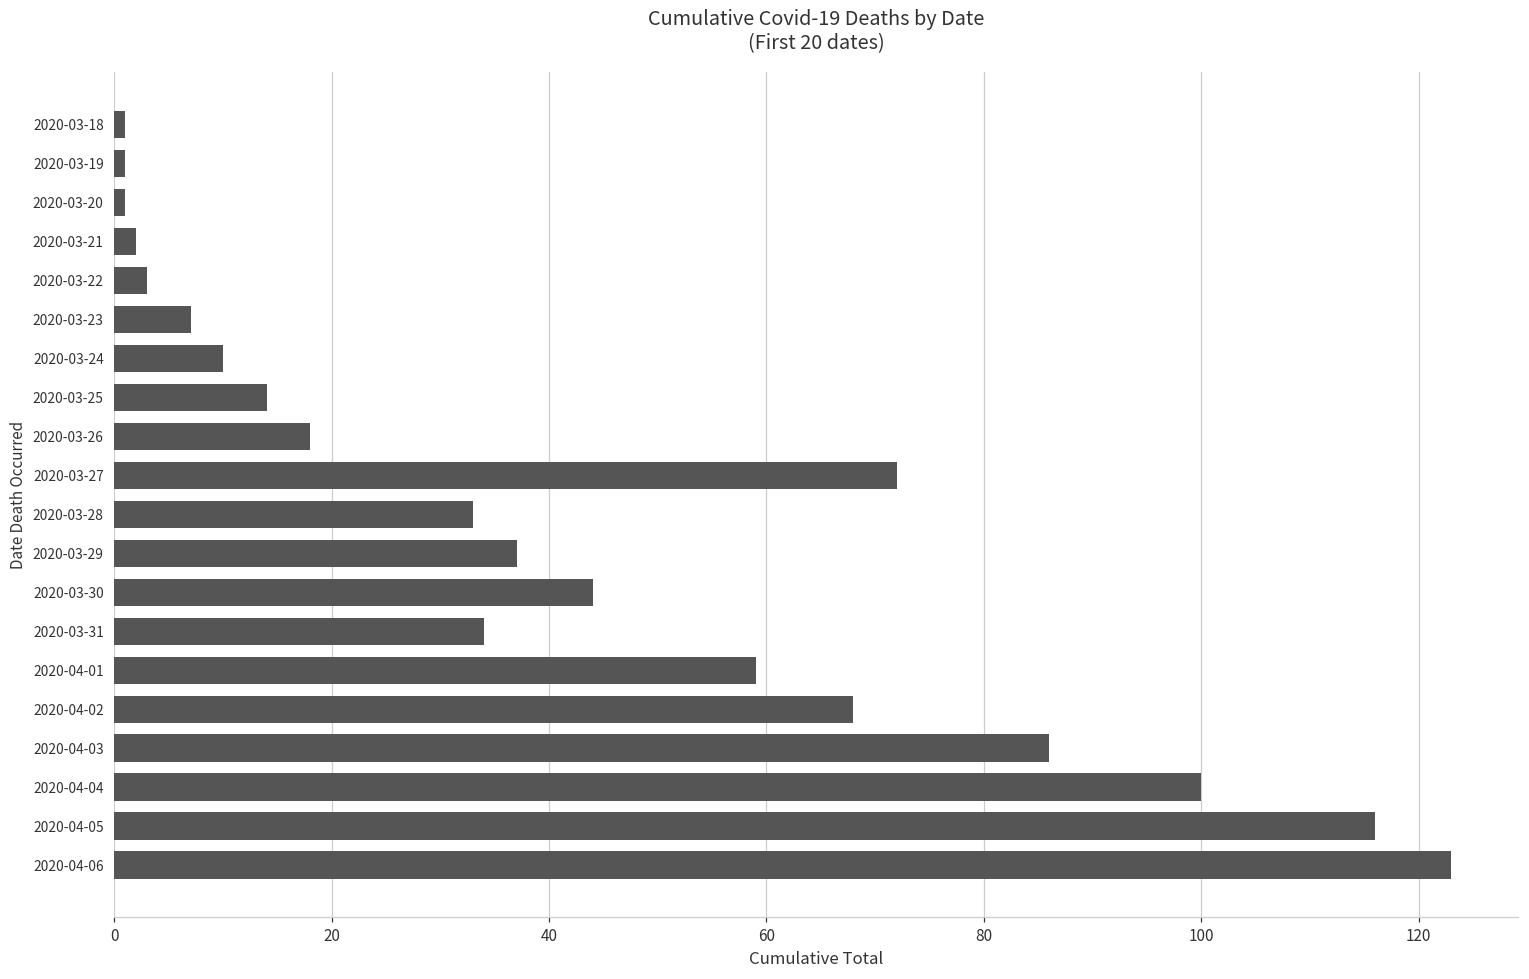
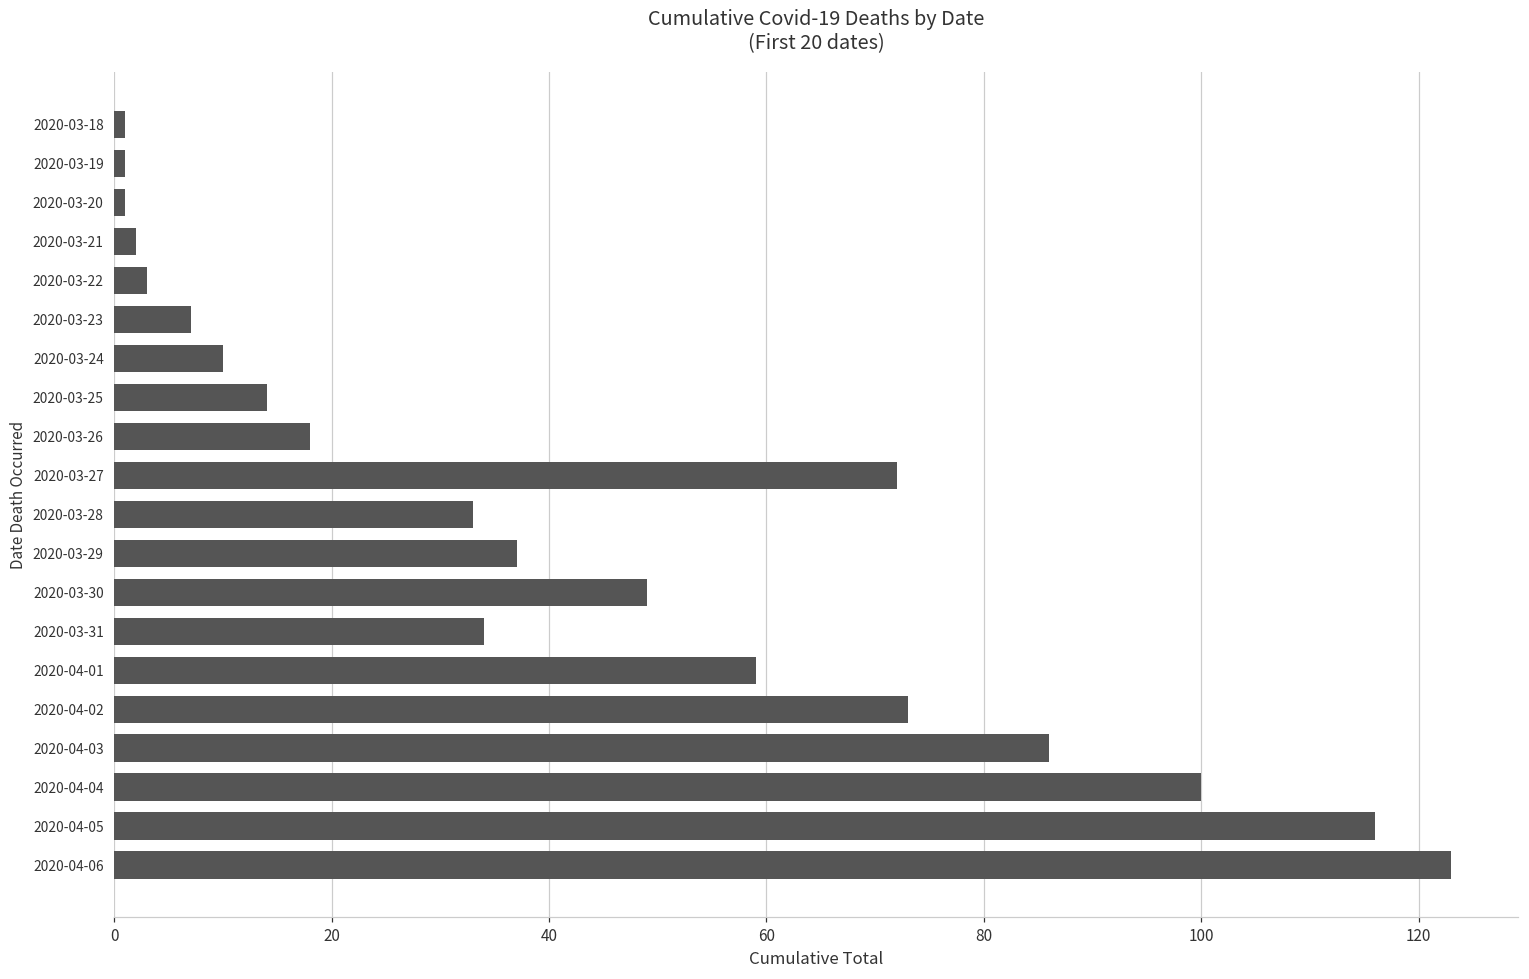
2020-03-30: 44 -> 49
2020-04-02: 68 -> 73
